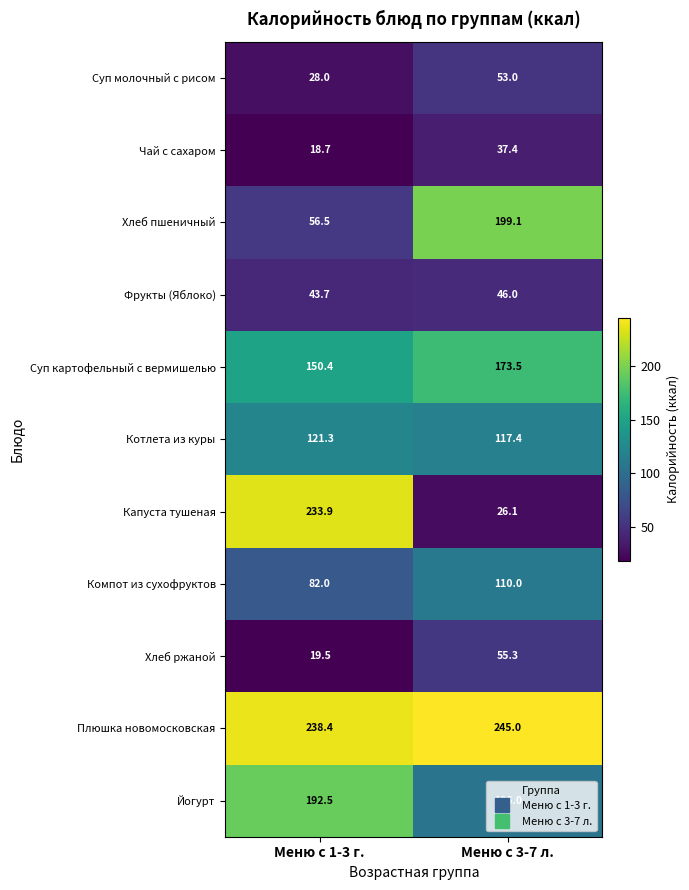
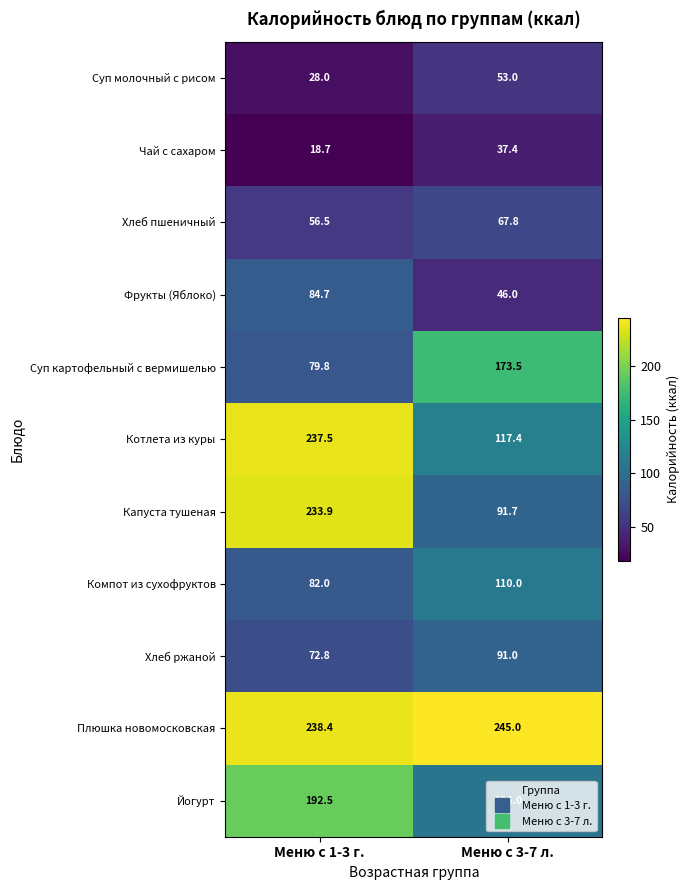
Хлеб пшеничный, Меню с 3-7 л.: 199.1 -> 67.8
Фрукты (Яблоко), Меню с 1-3 г.: 43.7 -> 84.7
Суп картофельный с вермишелью, Меню с 1-3 г.: 150.4 -> 79.8
Котлета из куры, Меню с 1-3 г.: 121.3 -> 237.5
Капуста тушеная, Меню с 3-7 л.: 26.1 -> 91.7
Хлеб ржаной, Меню с 1-3 г.: 19.5 -> 72.8
Хлеб ржаной, Меню с 3-7 л.: 55.3 -> 91.0
